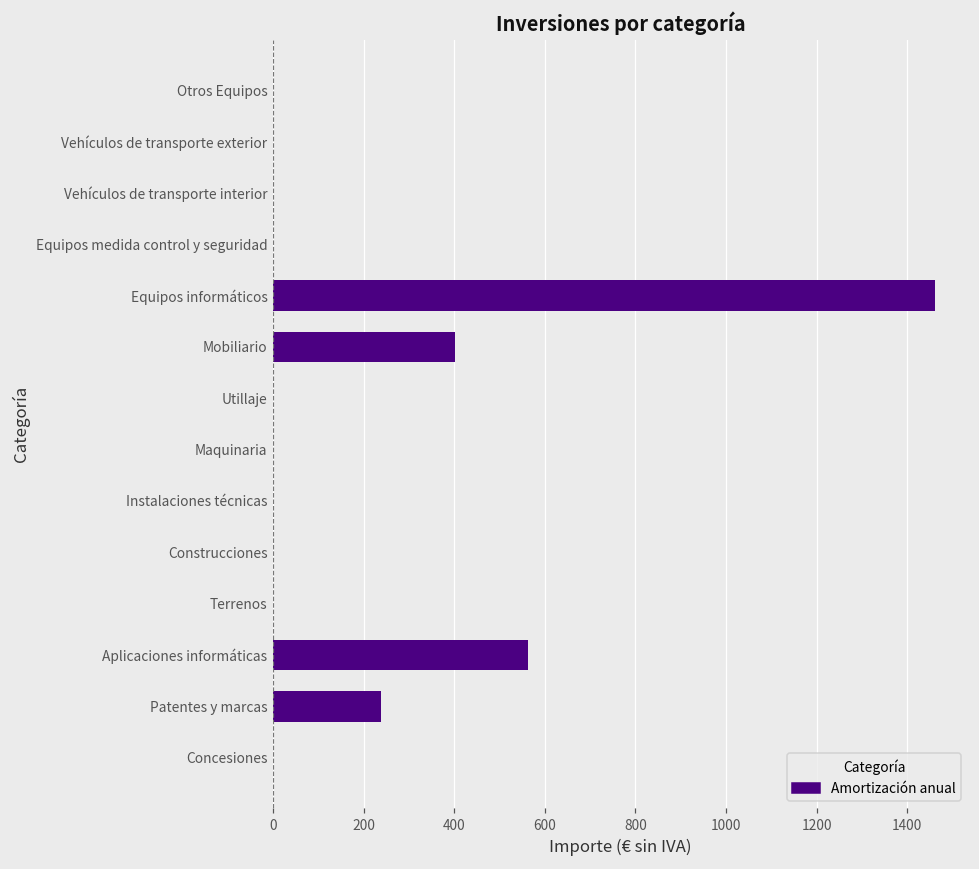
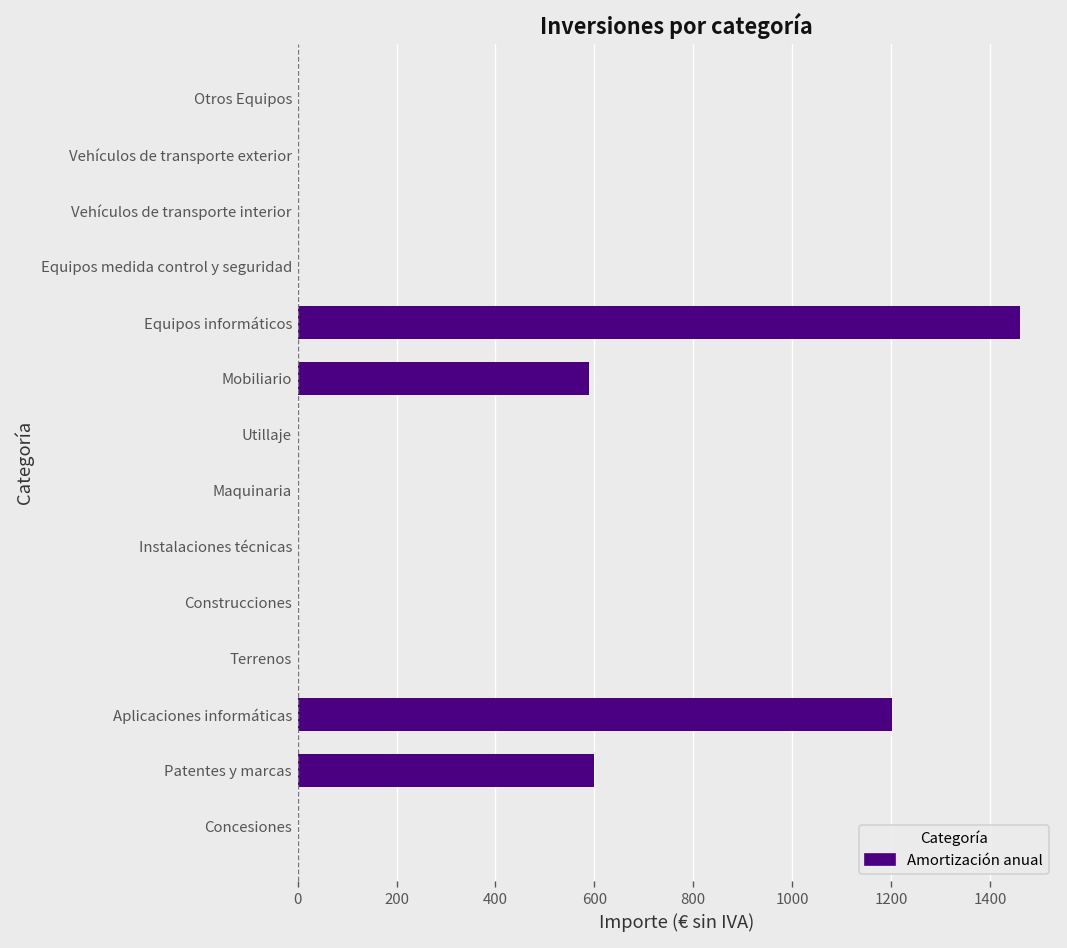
Mobiliario: 400 -> 590
Aplicaciones informáticas: 560 -> 1200
Patentes y marcas: 240 -> 600
